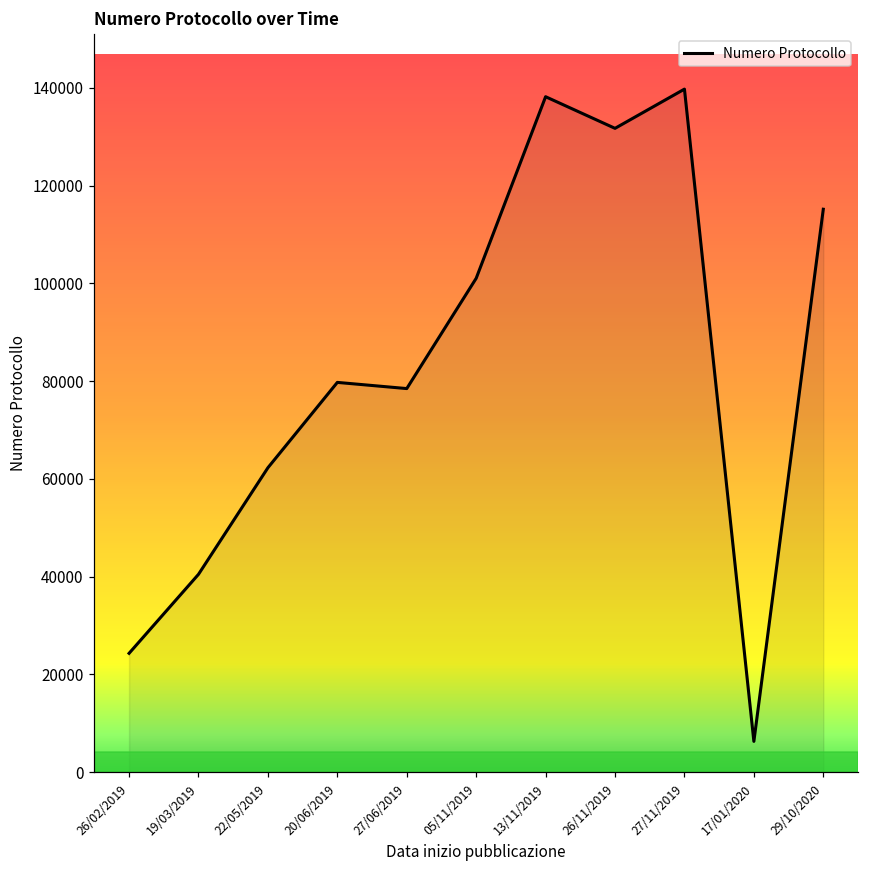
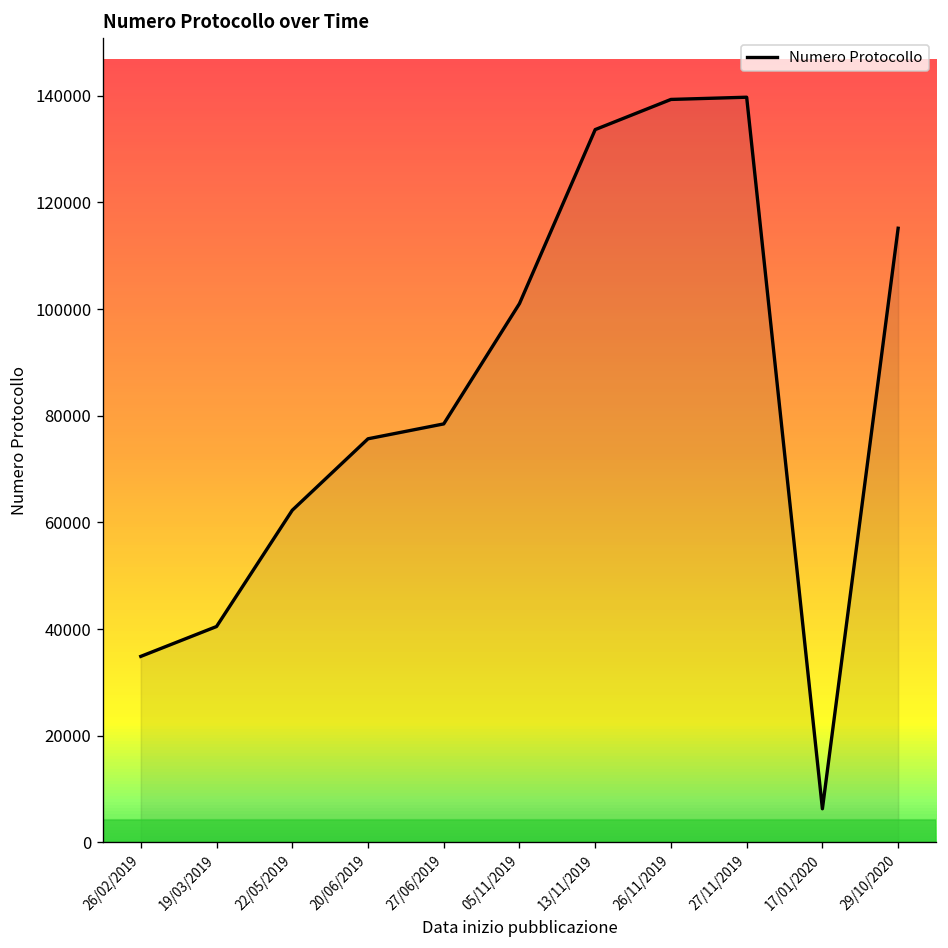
26/02/2019: 24000 -> 35000
20/06/2019: 80000 -> 76000
13/11/2019: 138000 -> 134000
26/11/2019: 132000 -> 139000
